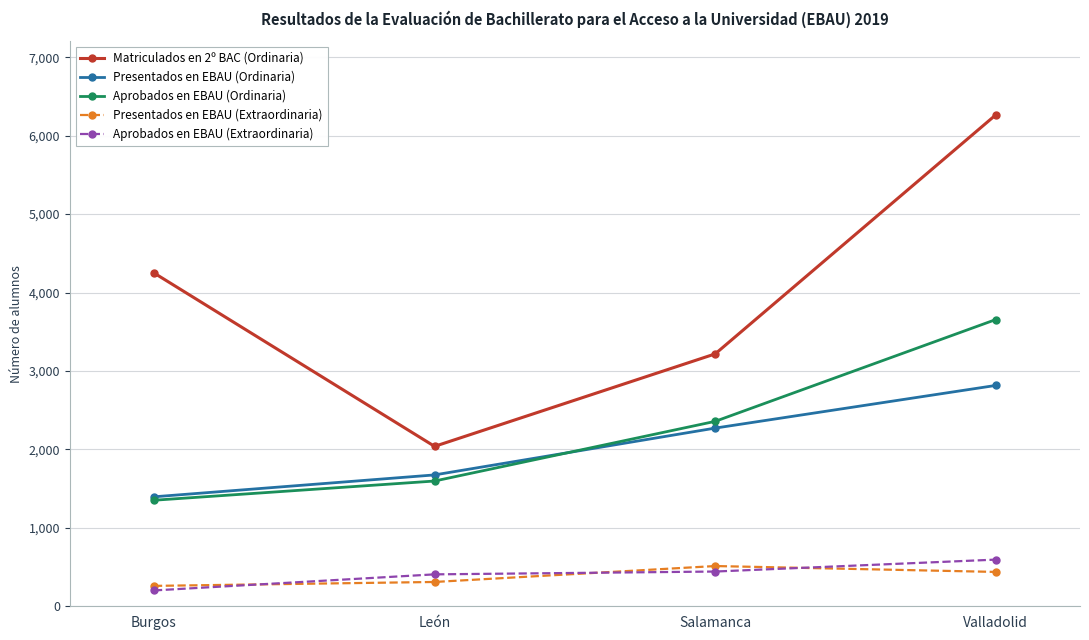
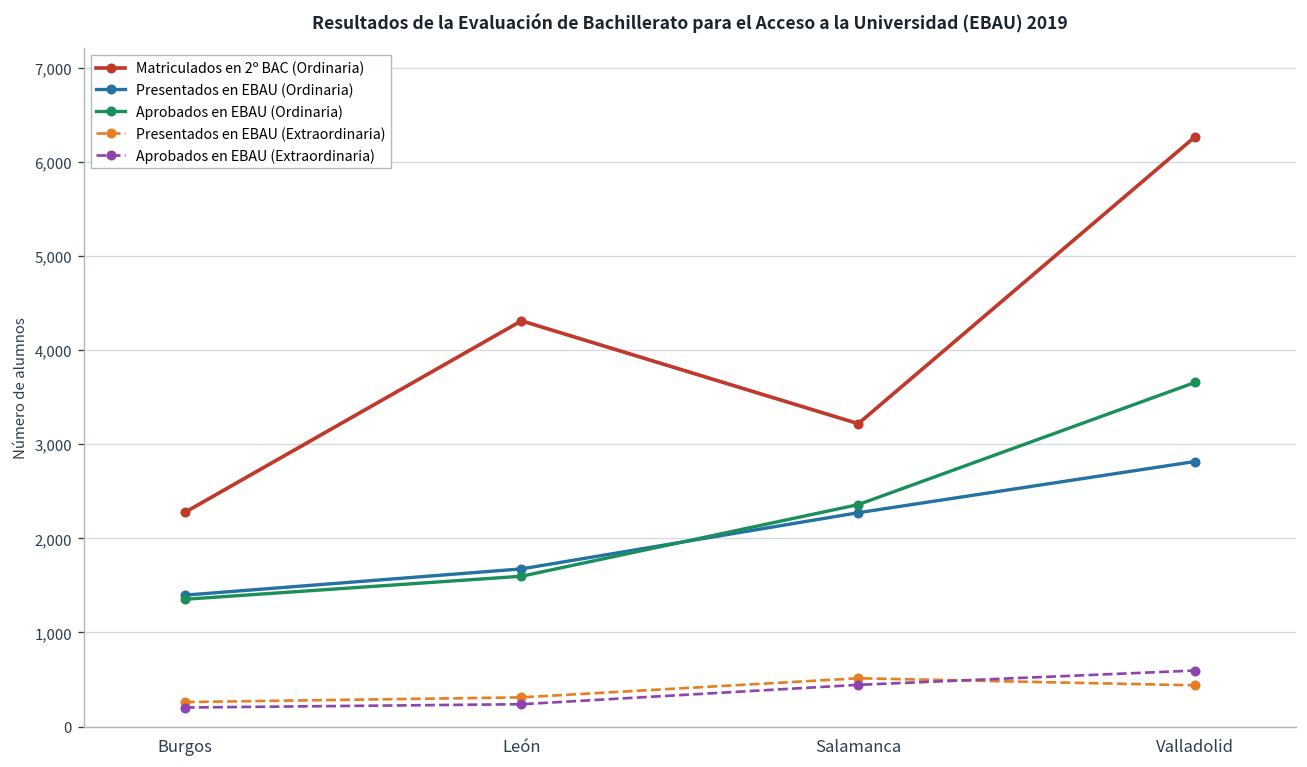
Matriculados en 2º BAC (Ordinaria), Burgos: 4,300 -> 2,300
Matriculados en 2º BAC (Ordinaria), León: 2,000 -> 4,300
Aprobados en EBAU (Extraordinaria), León: 400 -> 200
